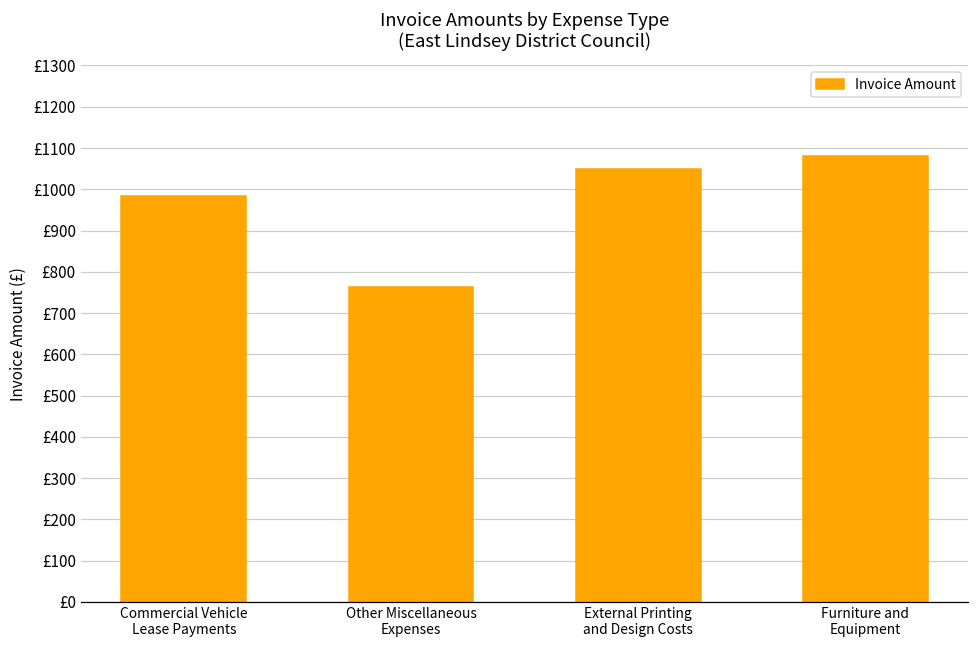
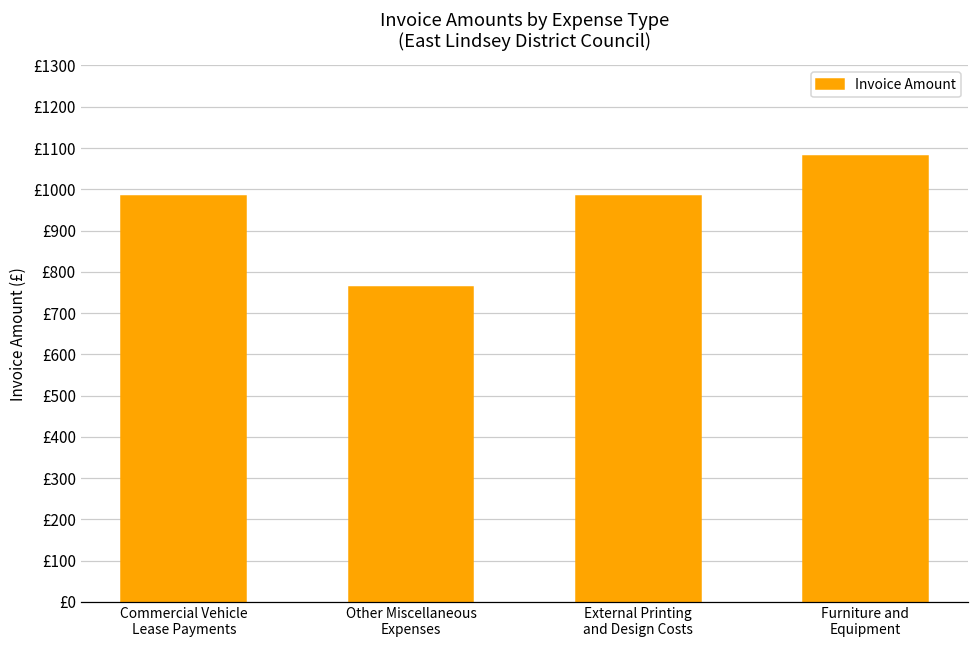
External Printing and Design Costs: £1050 -> £980
